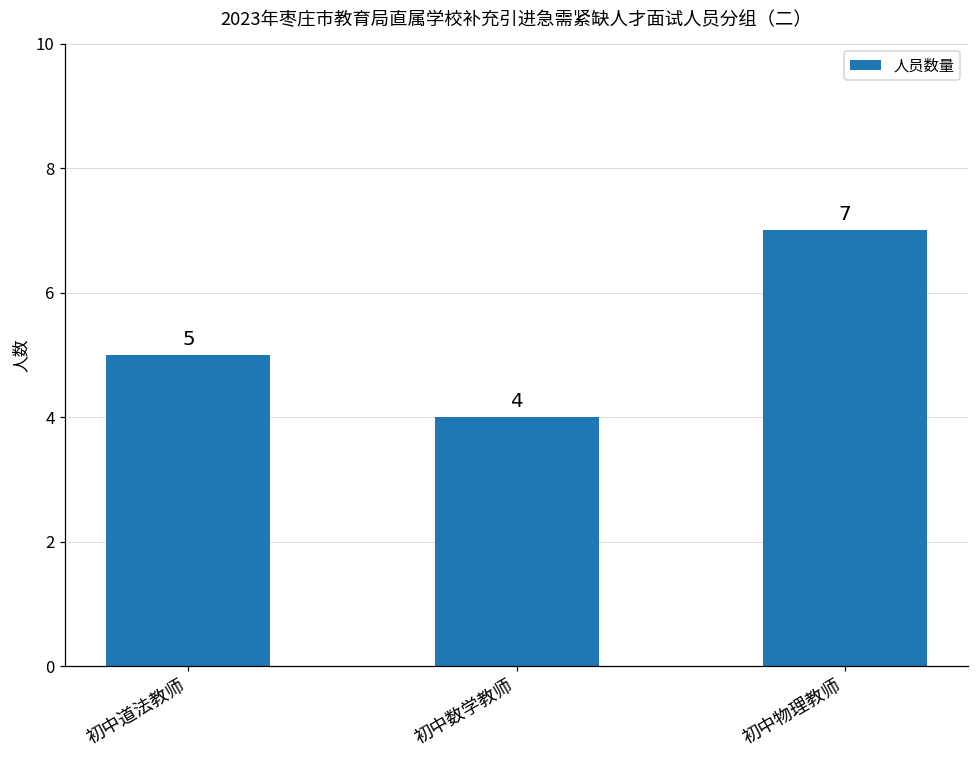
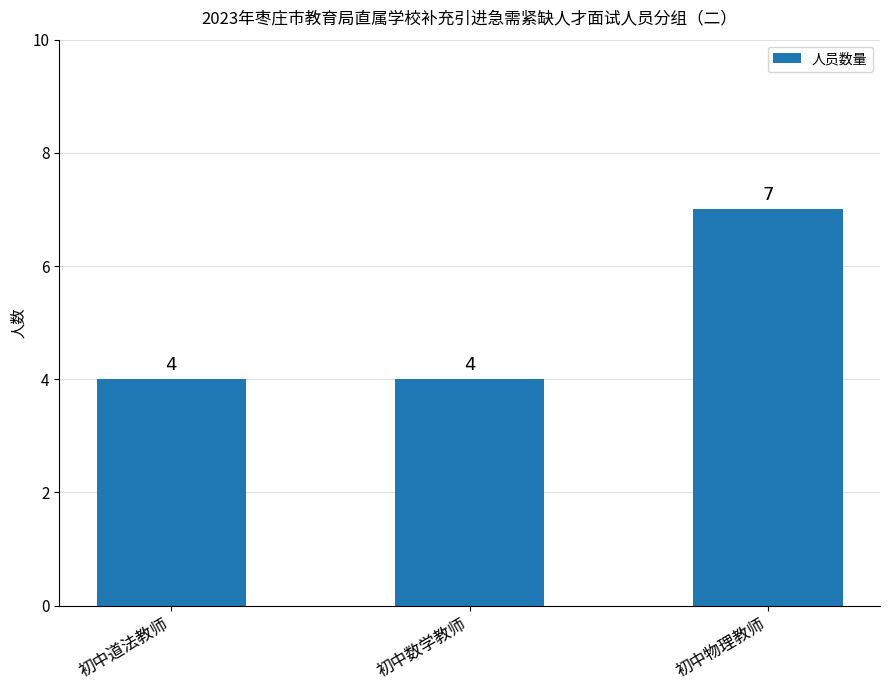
初中道法教师: 5 -> 4
